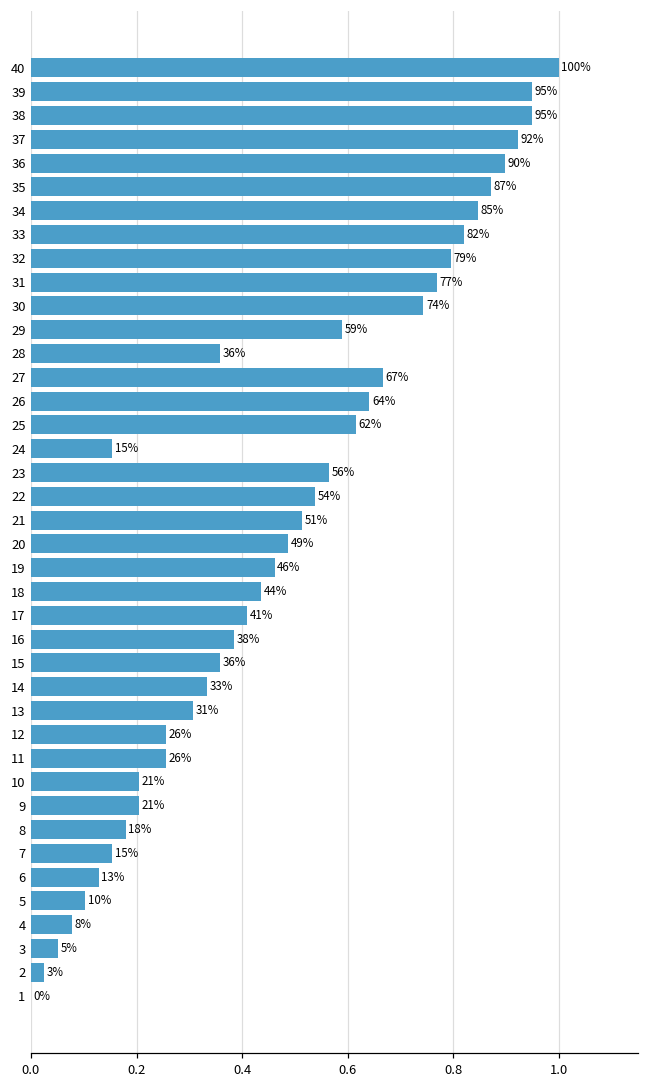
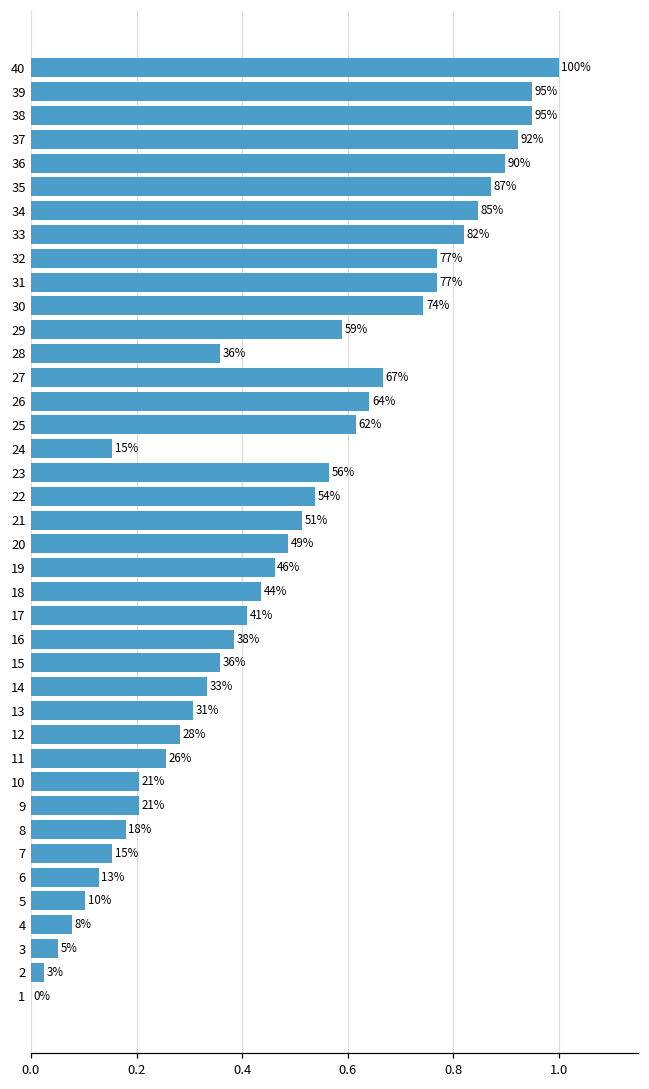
32: 79% -> 77%
12: 26% -> 28%
